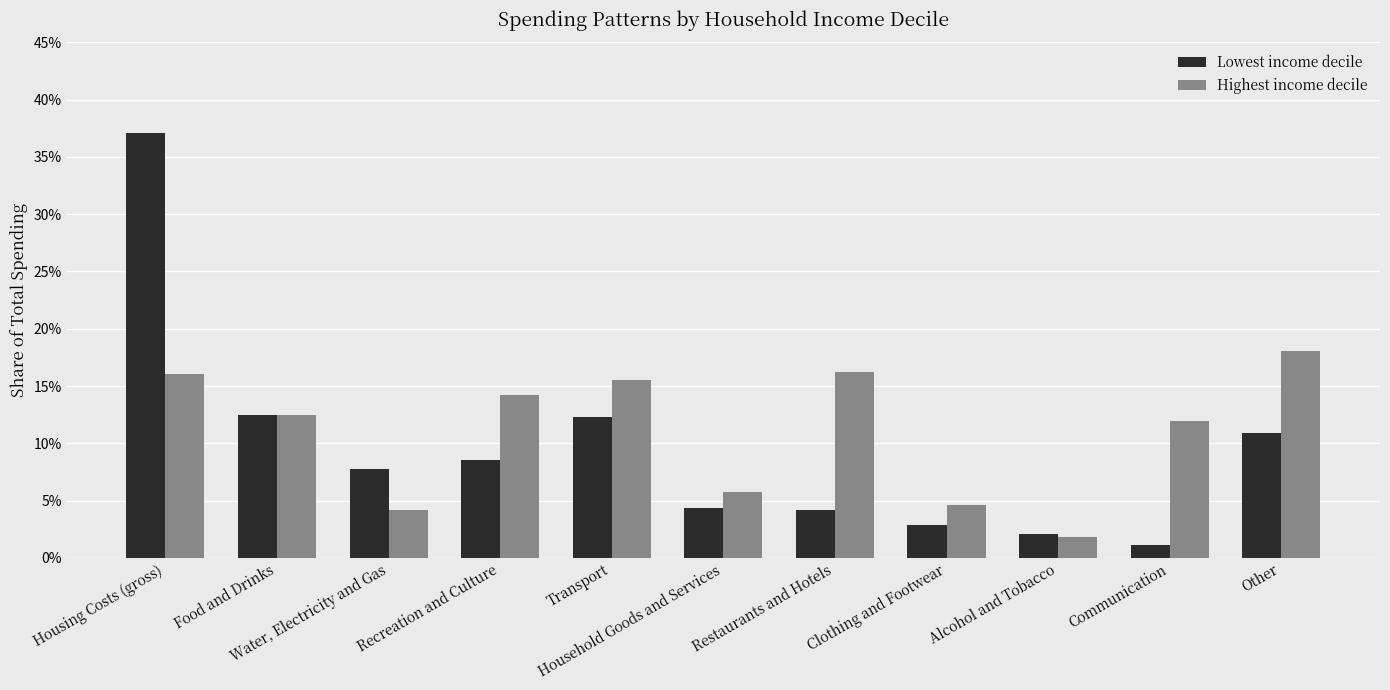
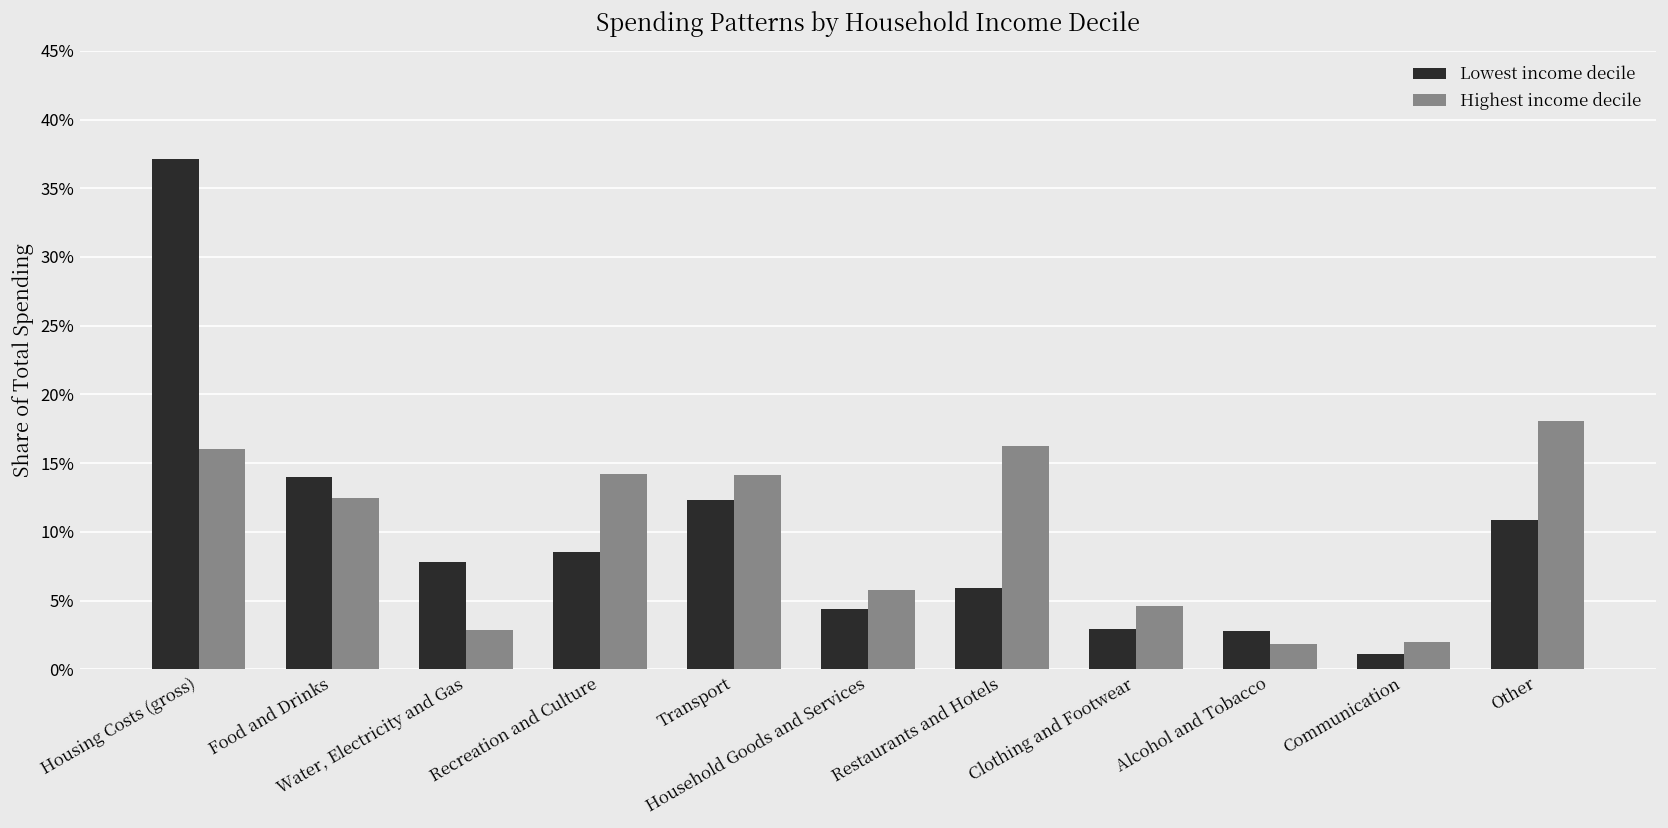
Lowest income decile, Food and Drinks: 12.5% -> 14.0%
Highest income decile, Water, Electricity and Gas: 4.2% -> 2.9%
Highest income decile, Transport: 15.5% -> 14.1%
Lowest income decile, Restaurants and Hotels: 4.2% -> 5.9%
Lowest income decile, Alcohol and Tobacco: 2.1% -> 2.8%
Highest income decile, Communication: 11.9% -> 2.0%
